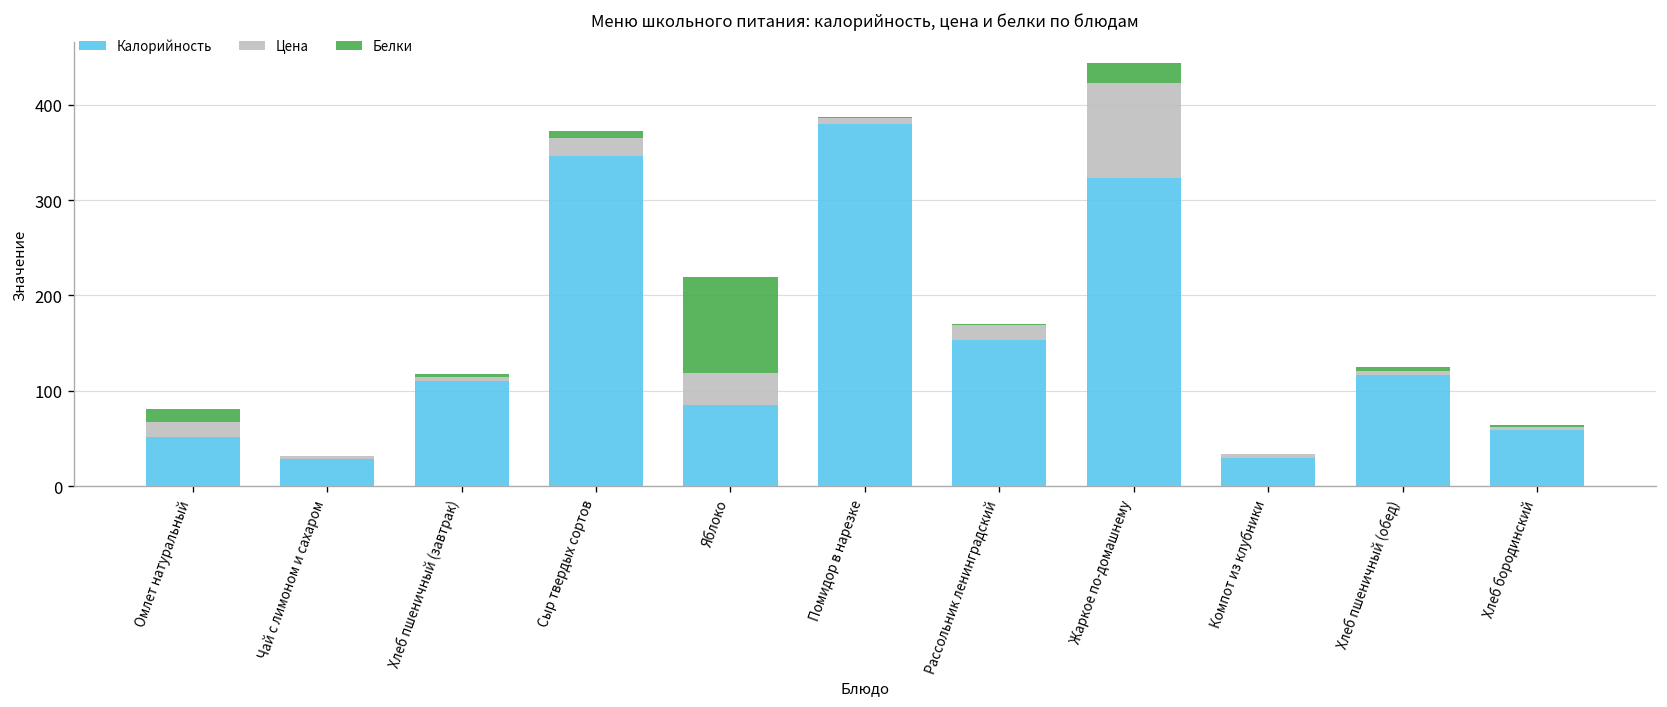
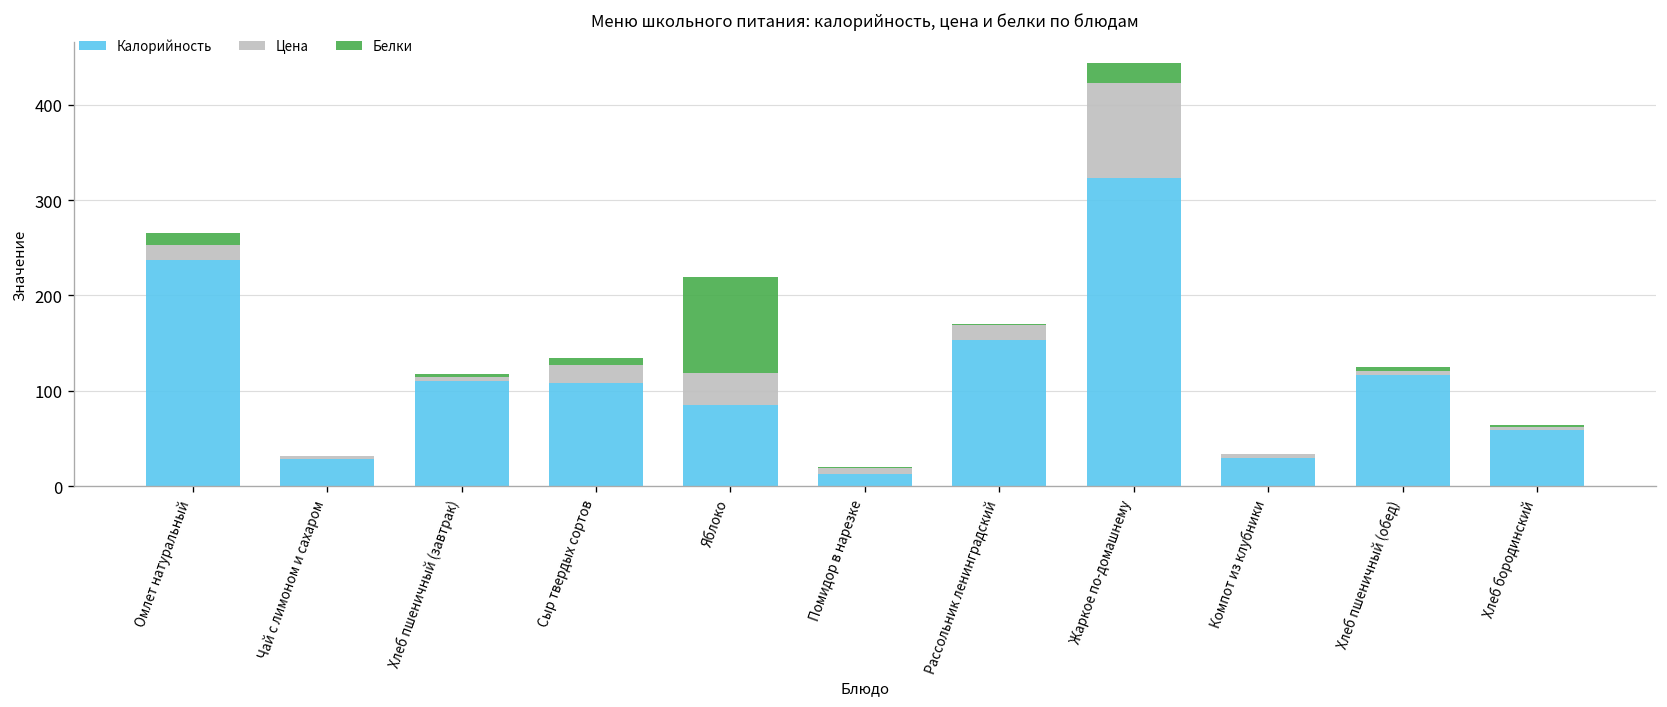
Калорийность, Омлет натуральный: 50 -> 240
Калорийность, Сыр твердых сортов: 350 -> 110
Калорийность, Помидор в нарезке: 380 -> 10
